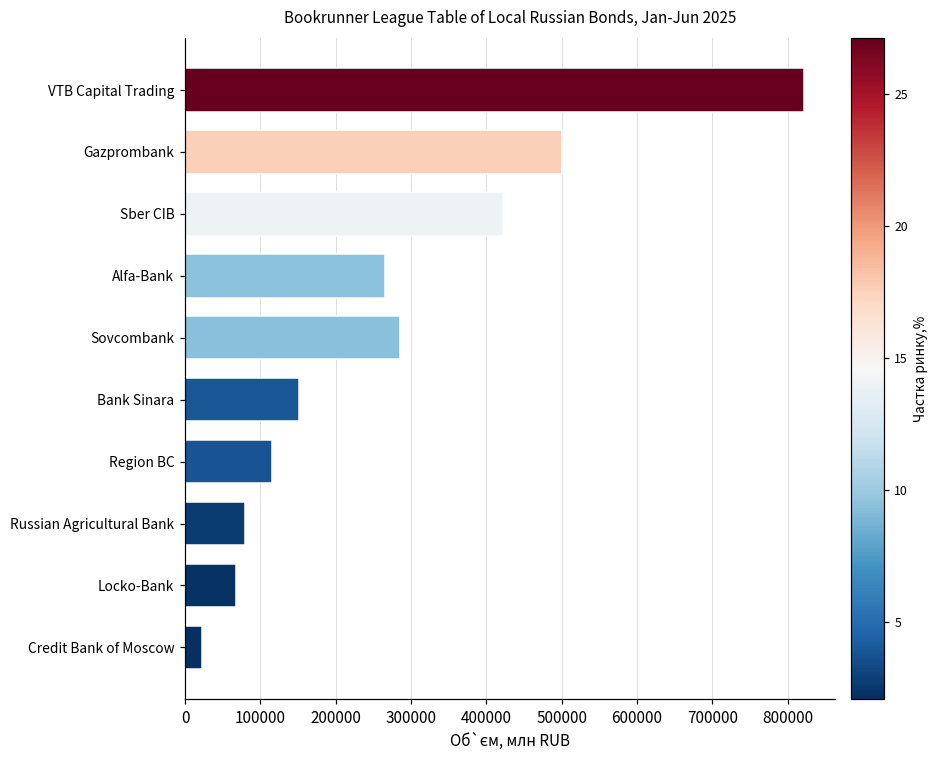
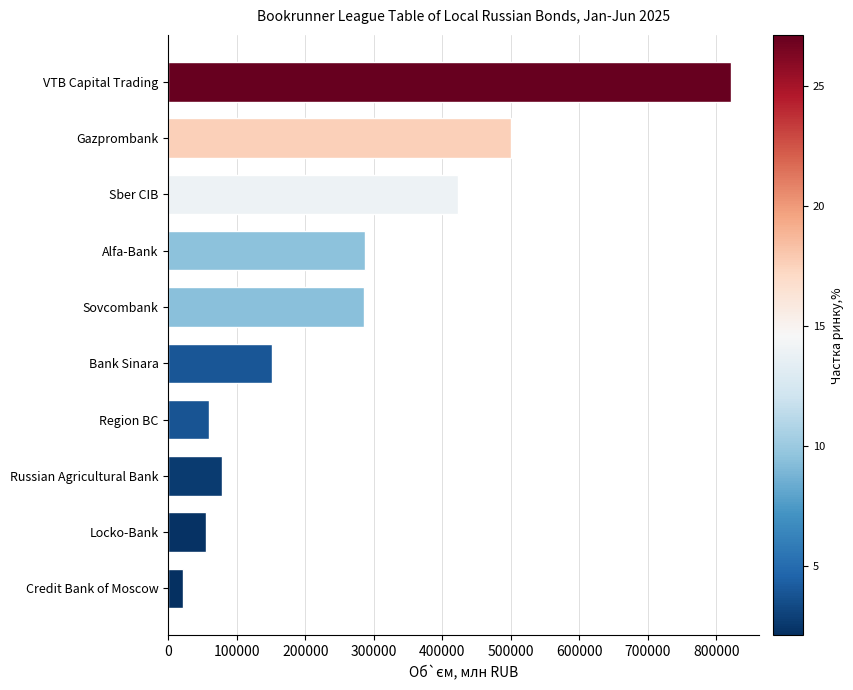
Alfa-Bank: 270000 -> 290000
Region BC: 120000 -> 60000
Locko-Bank: 70000 -> 60000
